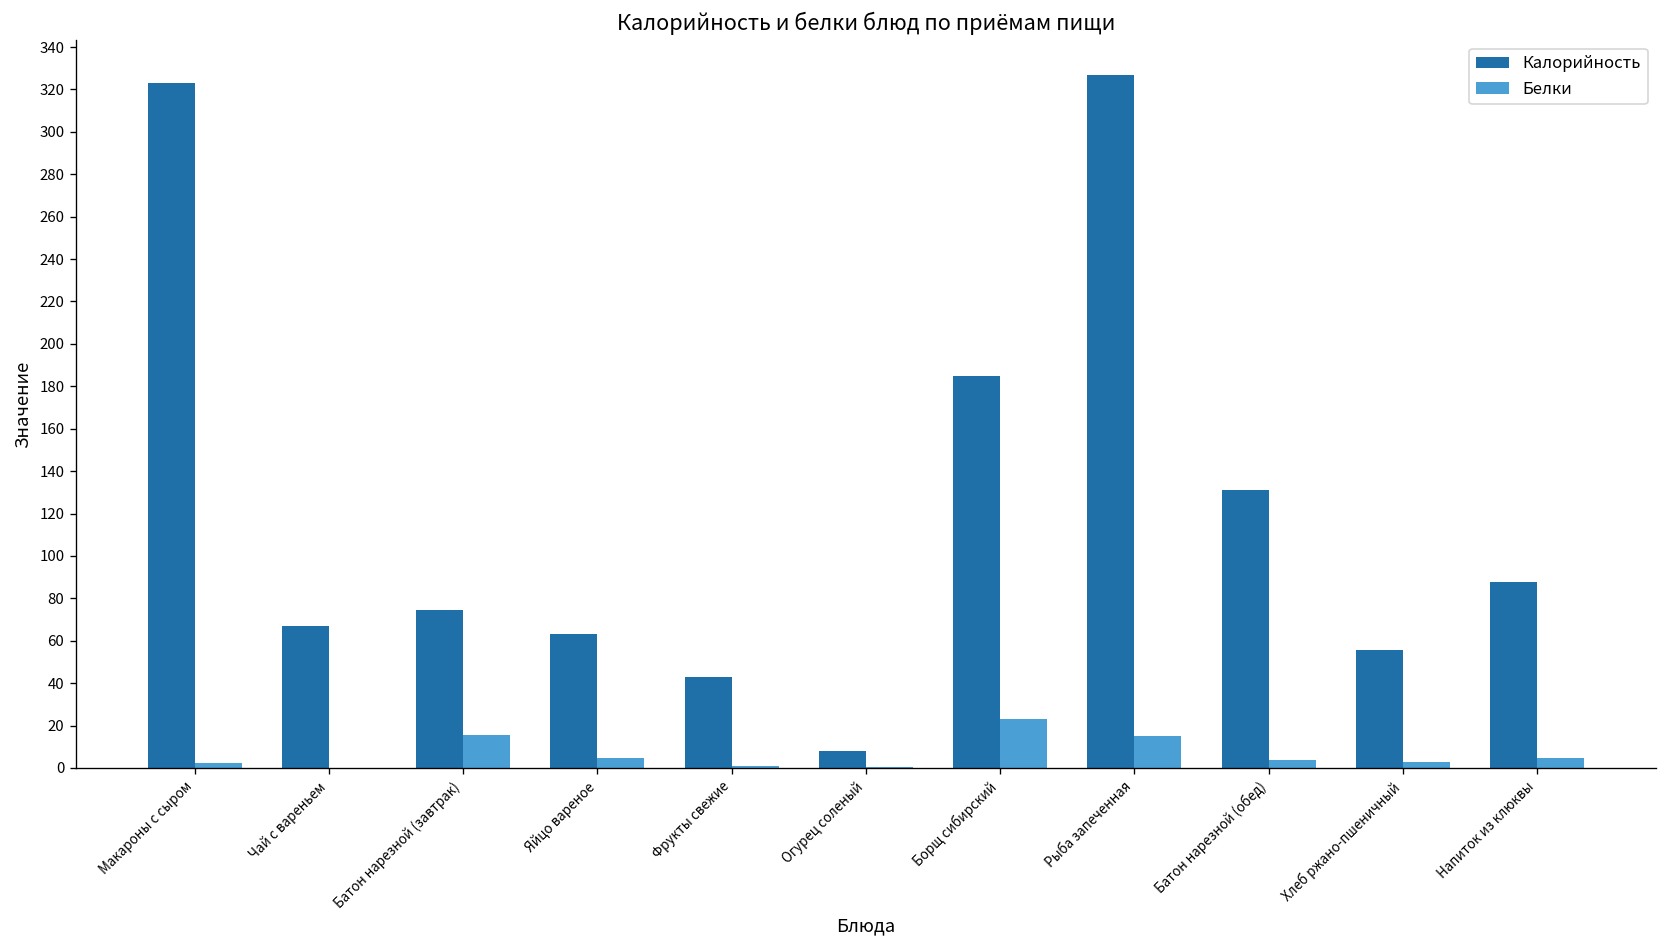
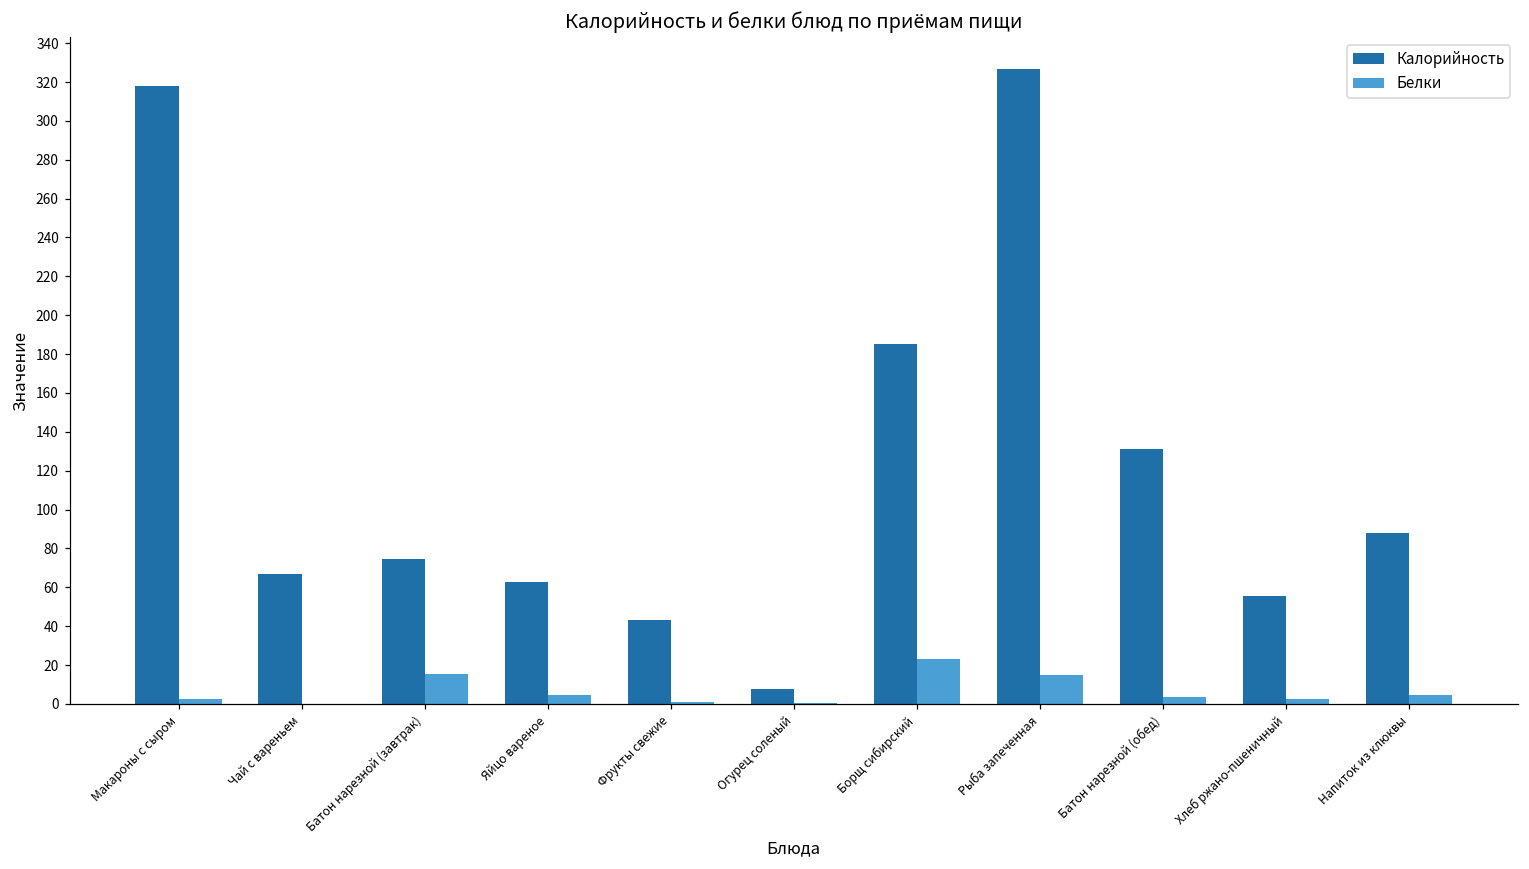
Калорийность, Макароны с сыром: 323 -> 318
